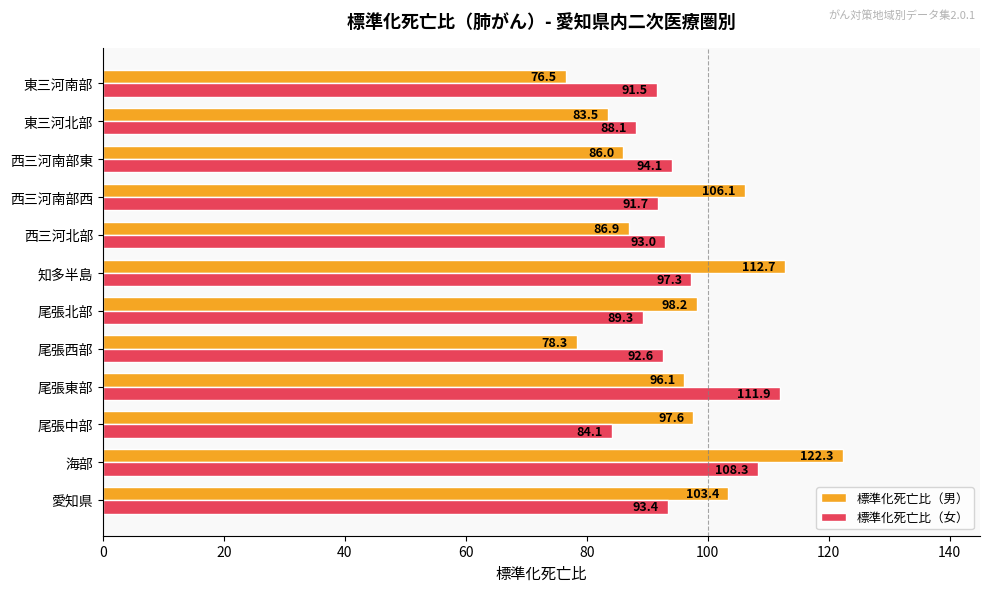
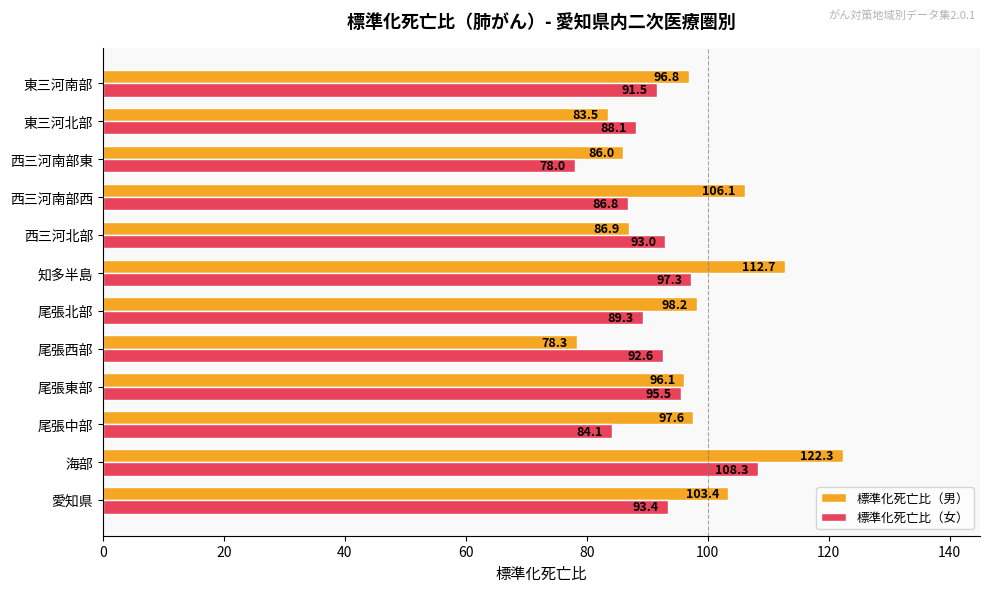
標準化死亡比（男）, 東三河南部: 76.5 -> 96.8
標準化死亡比（女）, 西三河南部東: 94.1 -> 78.0
標準化死亡比（女）, 西三河南部西: 91.7 -> 86.8
標準化死亡比（女）, 尾張東部: 111.9 -> 95.5
